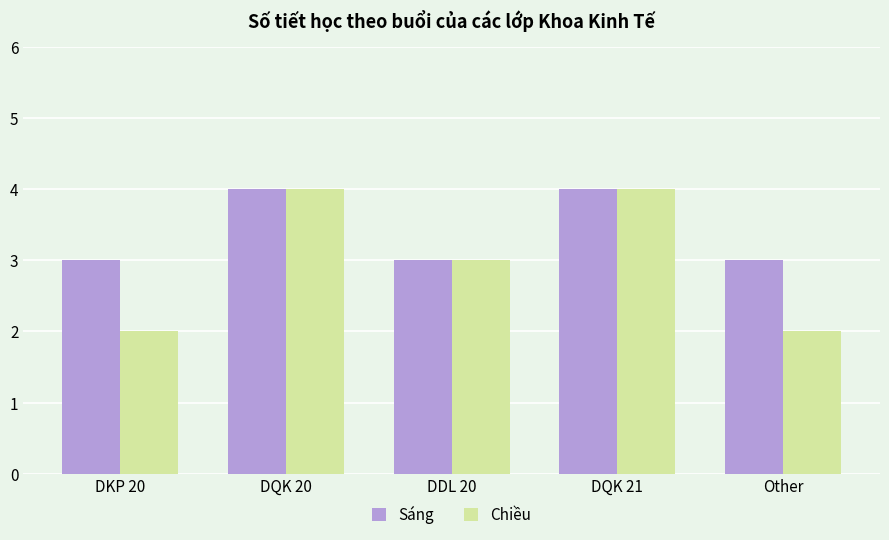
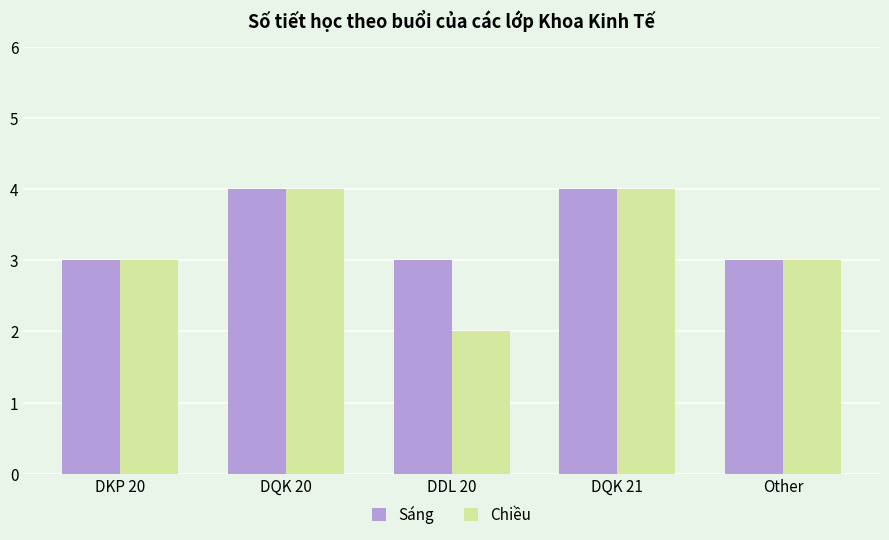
Chiều, DKP 20: 2 -> 3
Chiều, DDL 20: 3 -> 2
Chiều, Other: 2 -> 3
